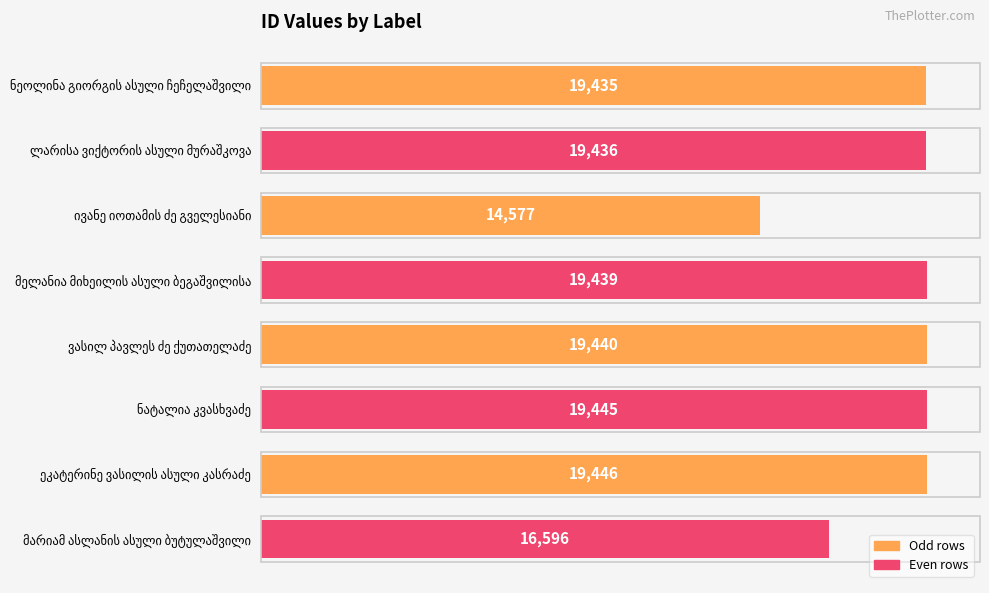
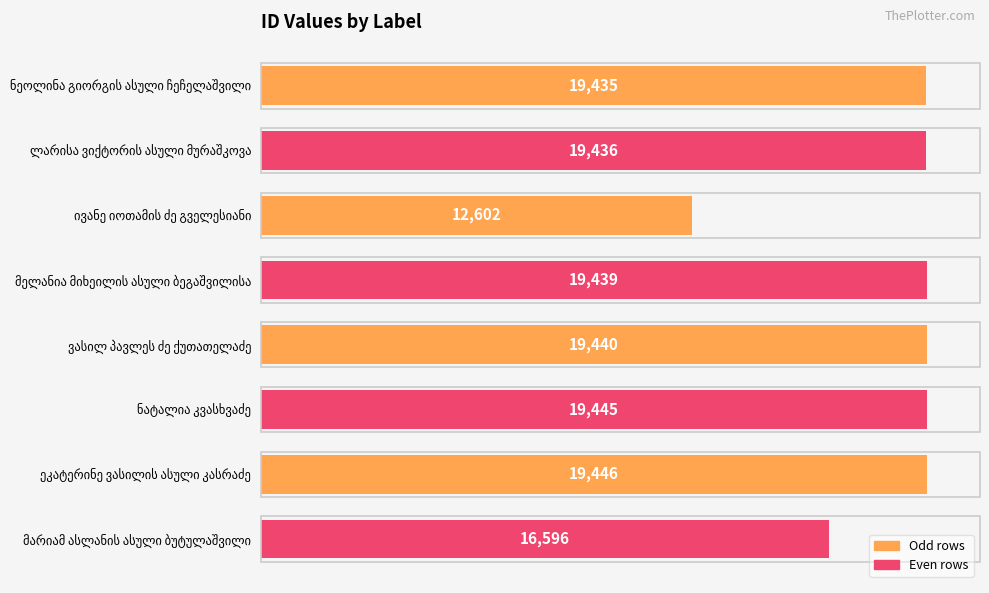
ივანე იოთამის ძე გველესიანი: 14,577 -> 12,602
